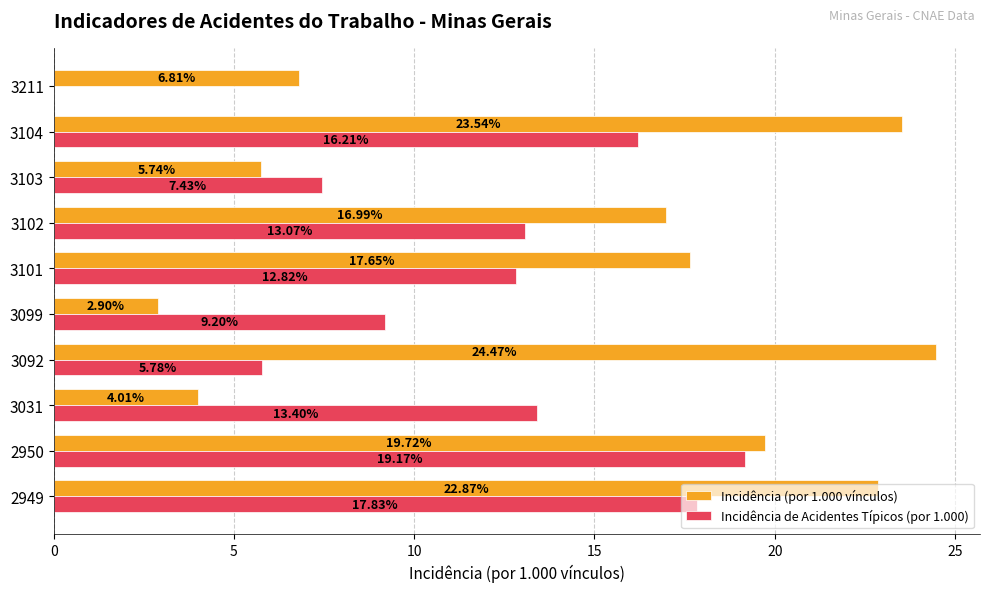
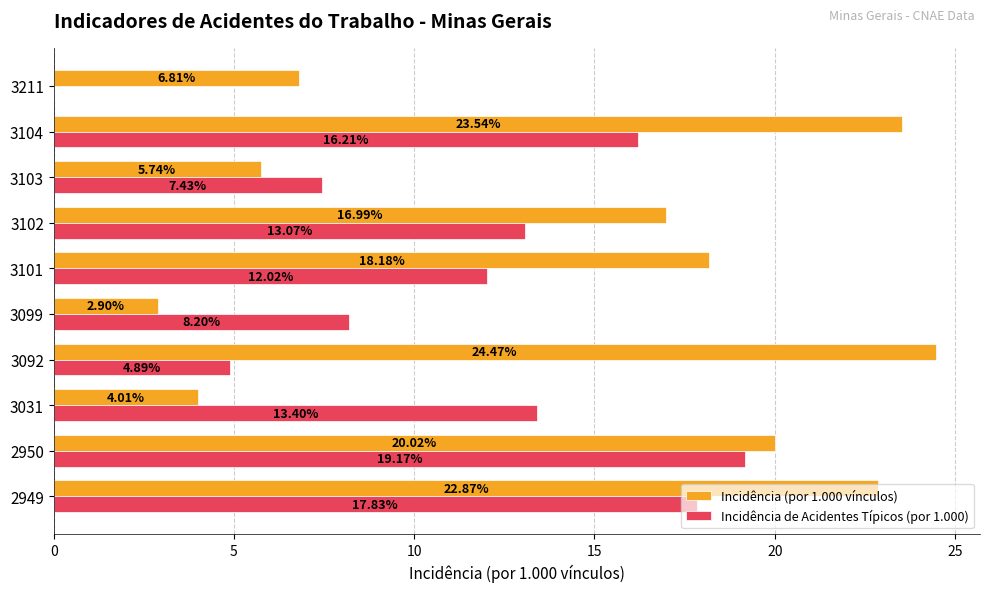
Incidência (por 1.000 vínculos), 3101: 17.65% -> 18.18%
Incidência de Acidentes Típicos (por 1.000), 3101: 12.82% -> 12.02%
Incidência de Acidentes Típicos (por 1.000), 3099: 9.20% -> 8.20%
Incidência de Acidentes Típicos (por 1.000), 3092: 5.78% -> 4.89%
Incidência (por 1.000 vínculos), 2950: 19.72% -> 20.02%
